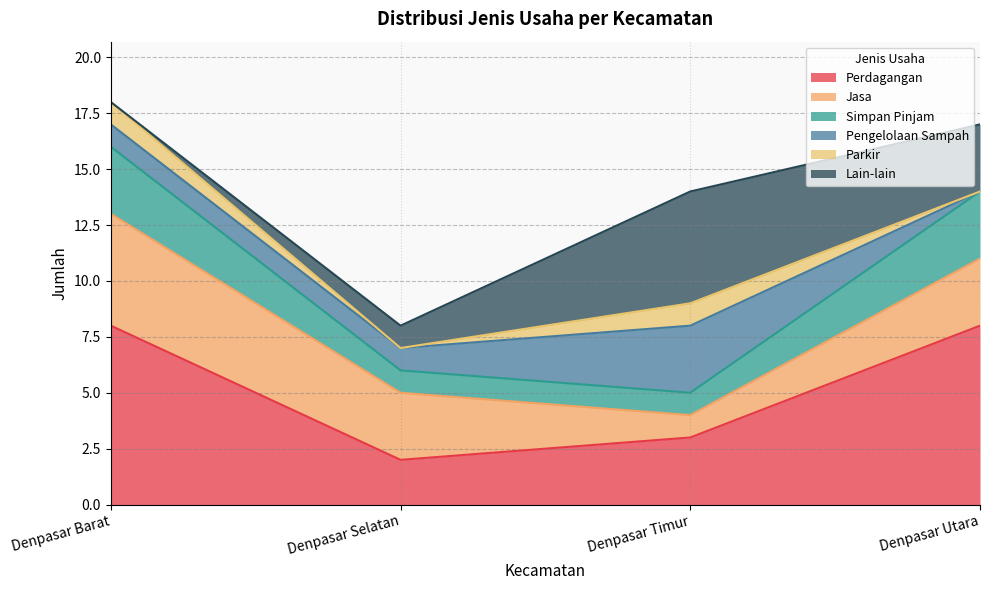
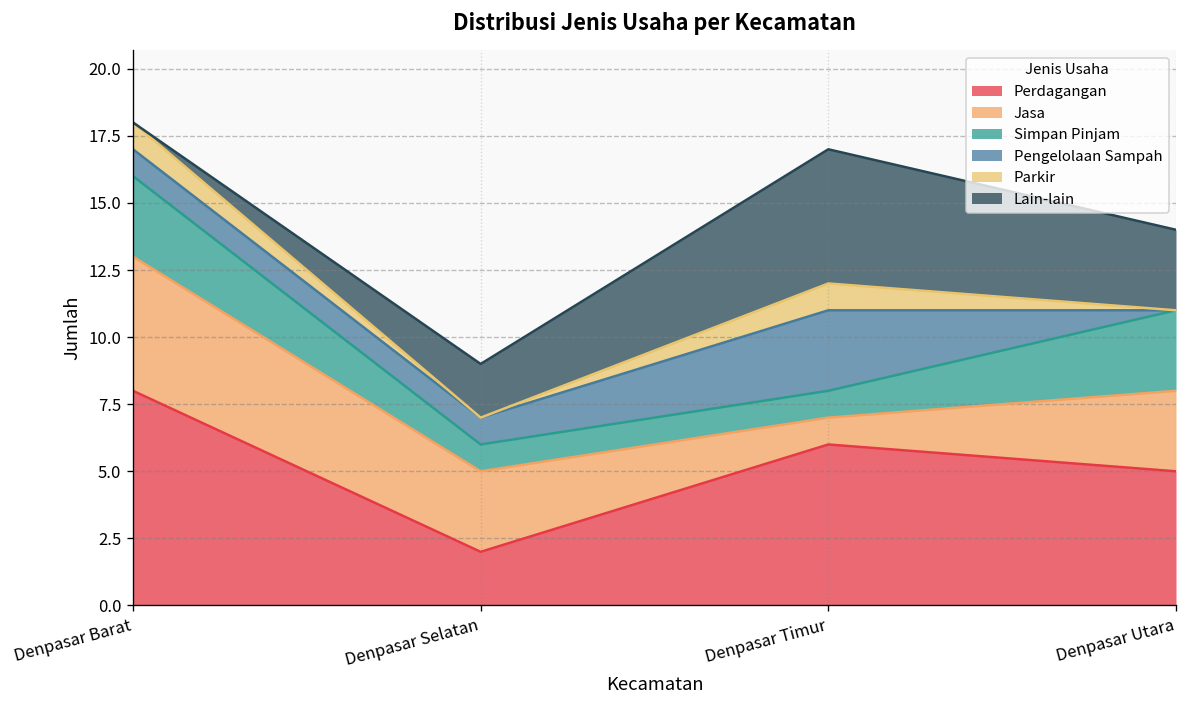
Lain-lain, Denpasar Selatan: 1 -> 2
Perdagangan, Denpasar Timur: 3 -> 6
Perdagangan, Denpasar Utara: 8 -> 5
